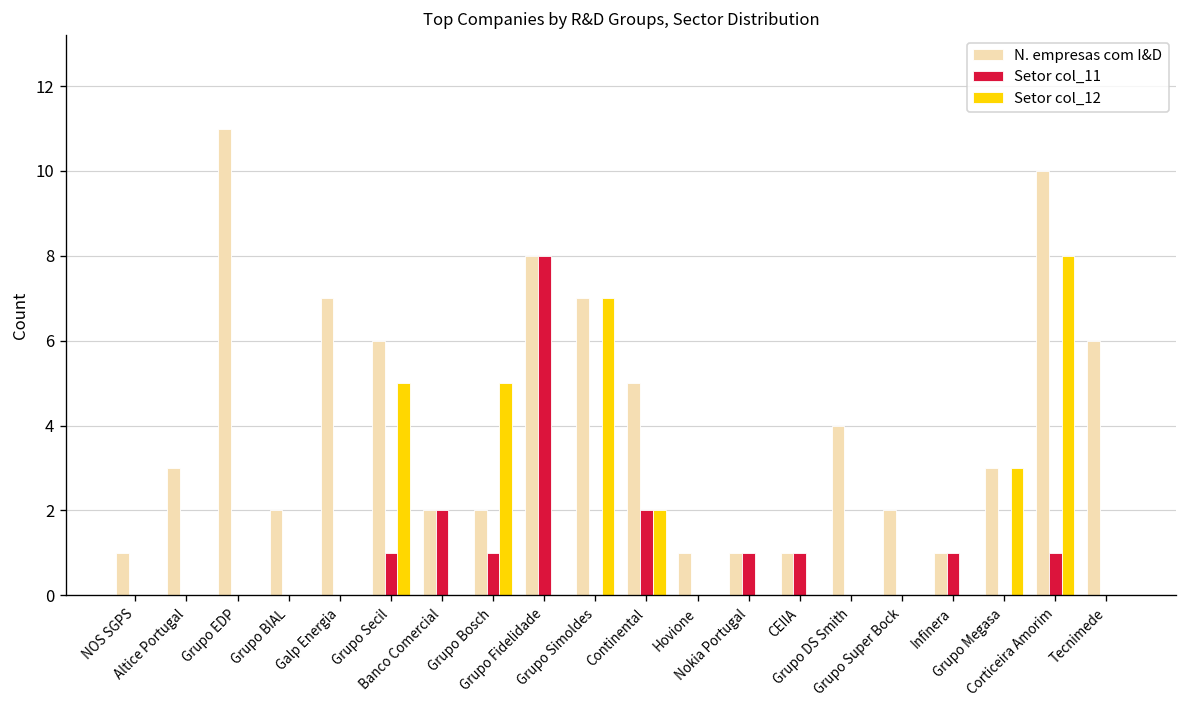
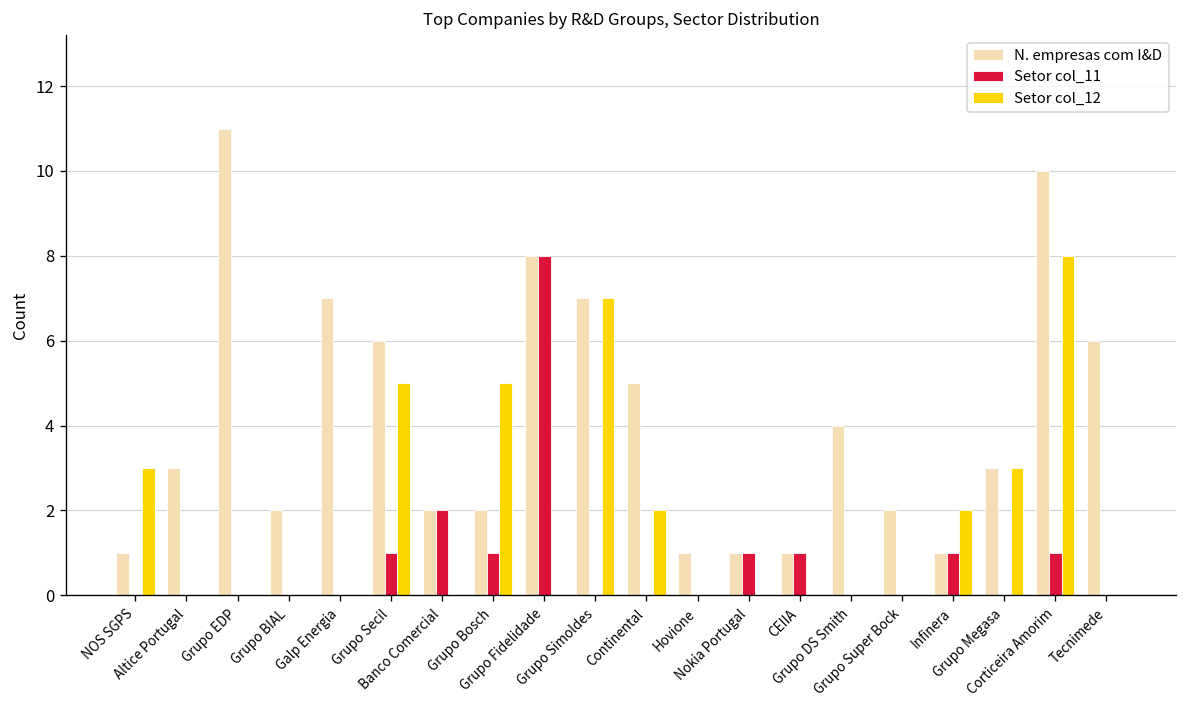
Setor col_12, NOS SGPS: 0 -> 3
Setor col_11, Continental: 2 -> 0
Setor col_12, Infinera: 0 -> 2
